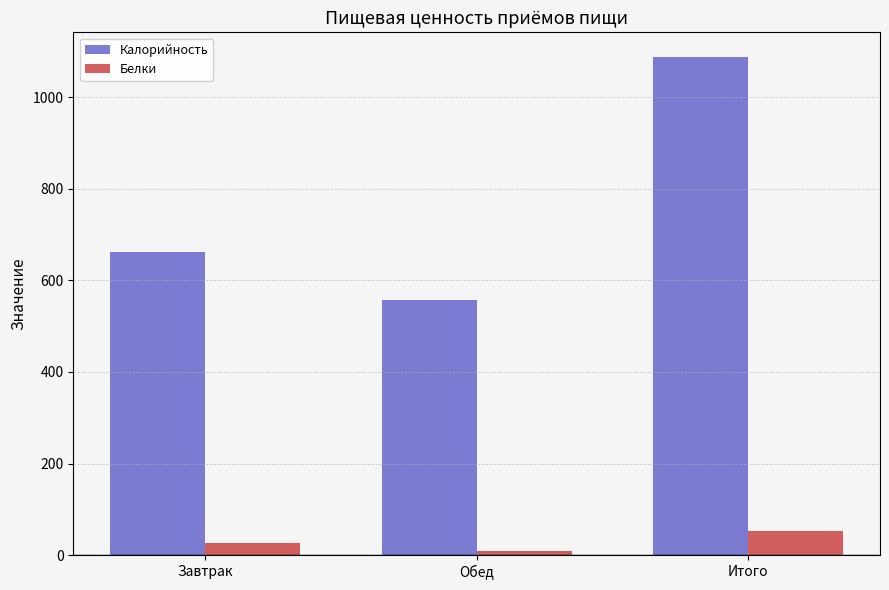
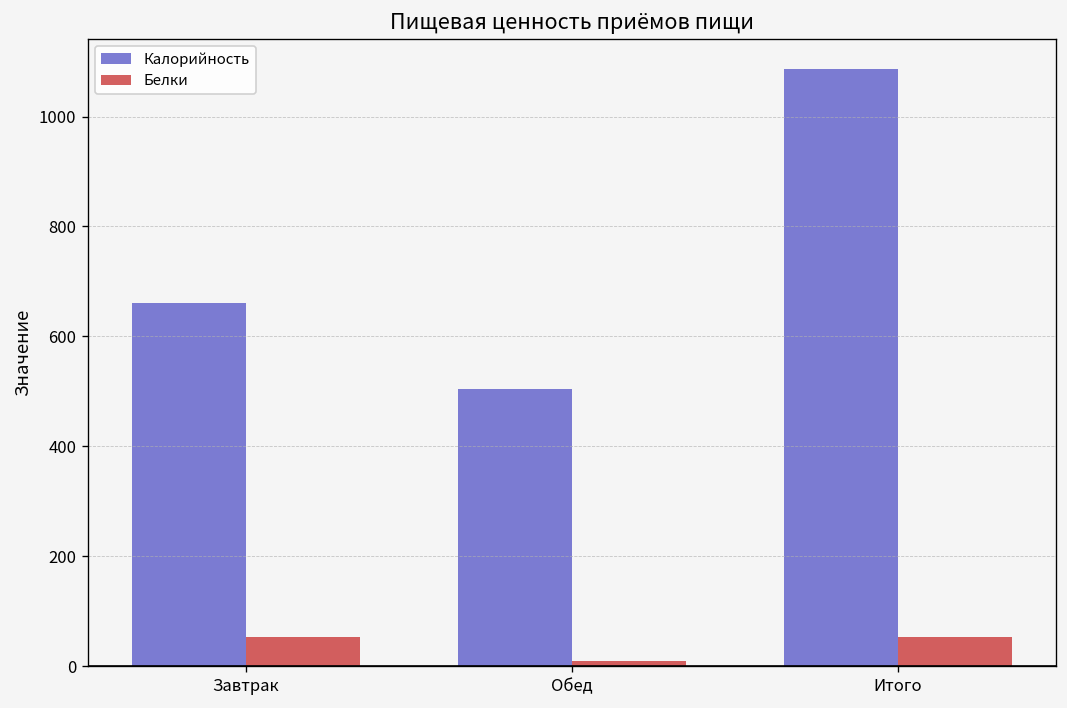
Белки, Завтрак: 30 -> 50
Калорийность, Обед: 560 -> 500
